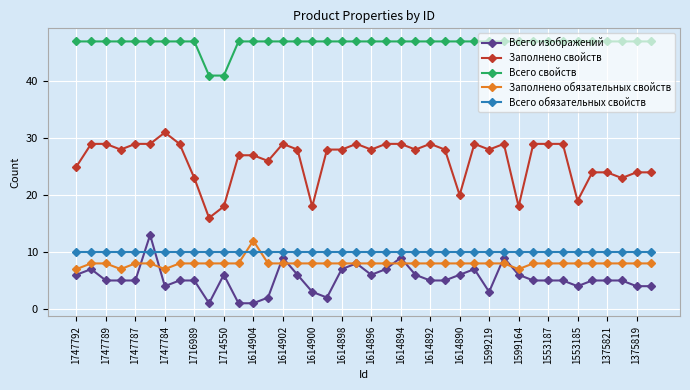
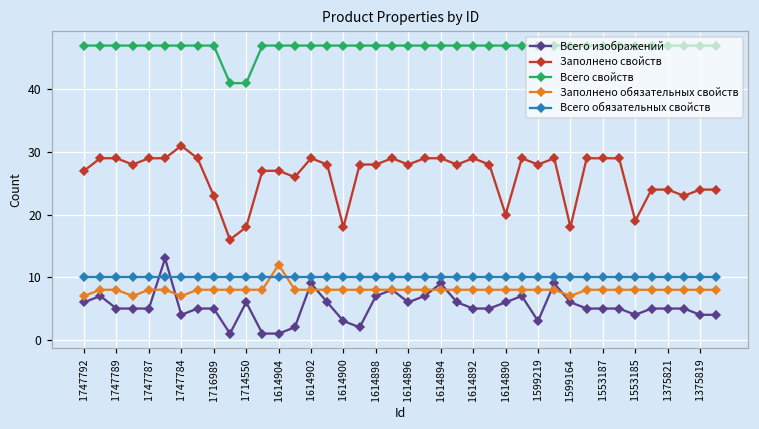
Заполнено свойств, 1747792: 25 -> 27
